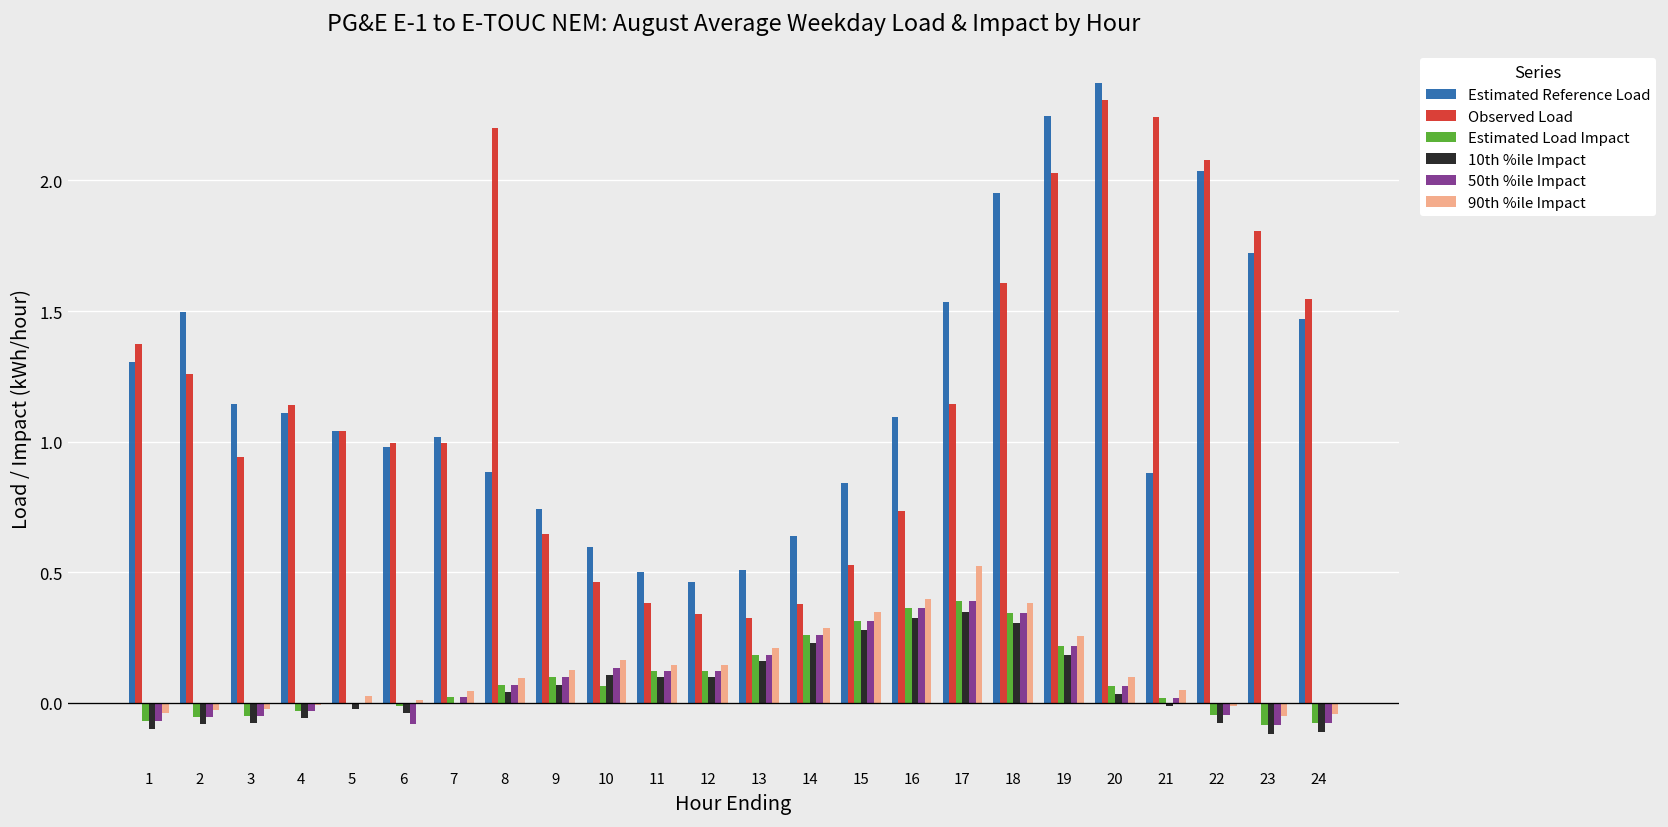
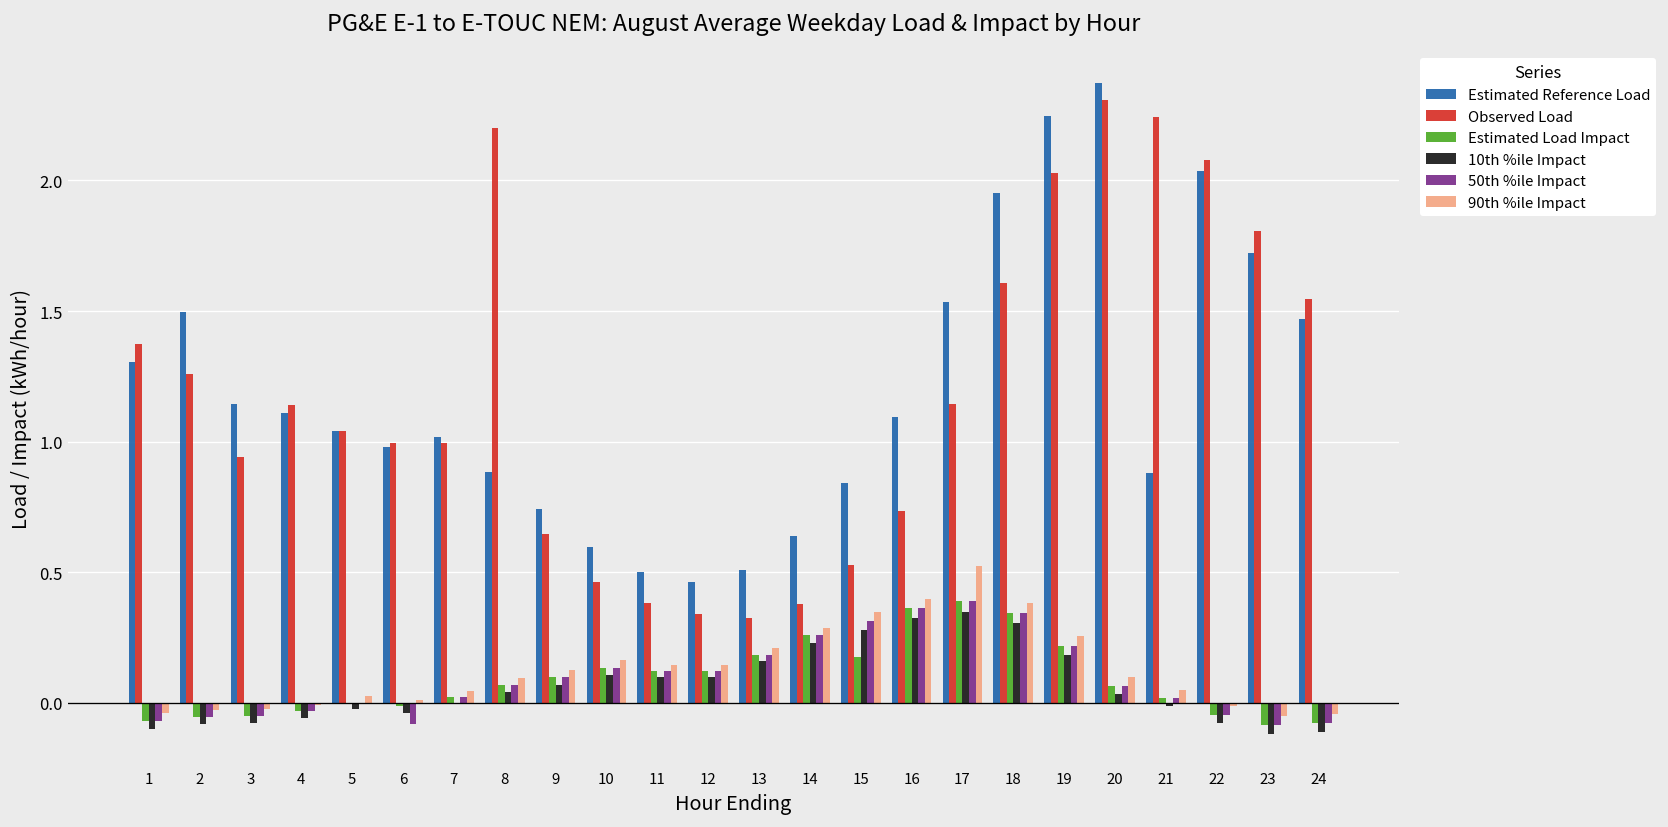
Estimated Load Impact, 10: 0.06 -> 0.13
Estimated Load Impact, 15: 0.31 -> 0.17
